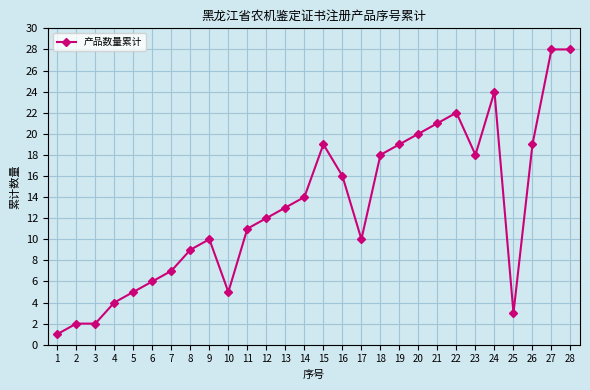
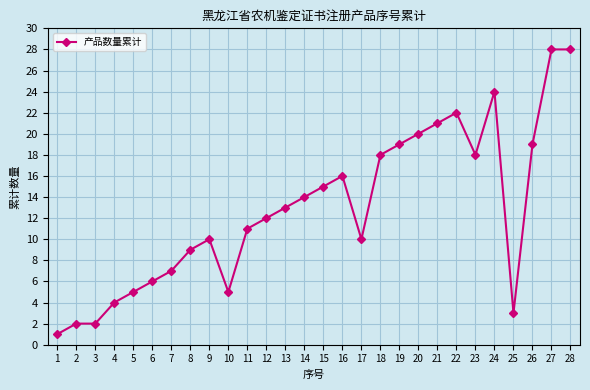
15: 19 -> 15
